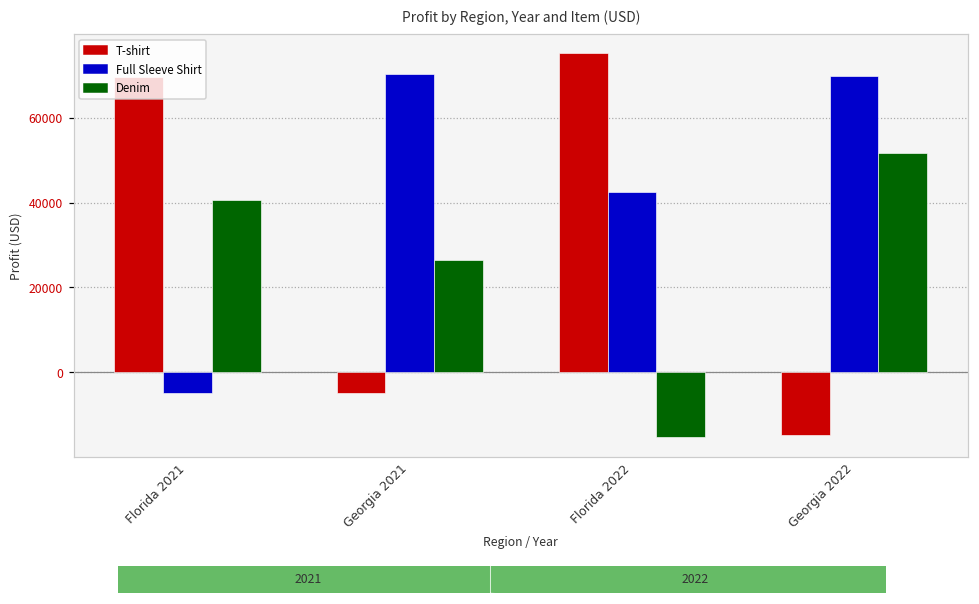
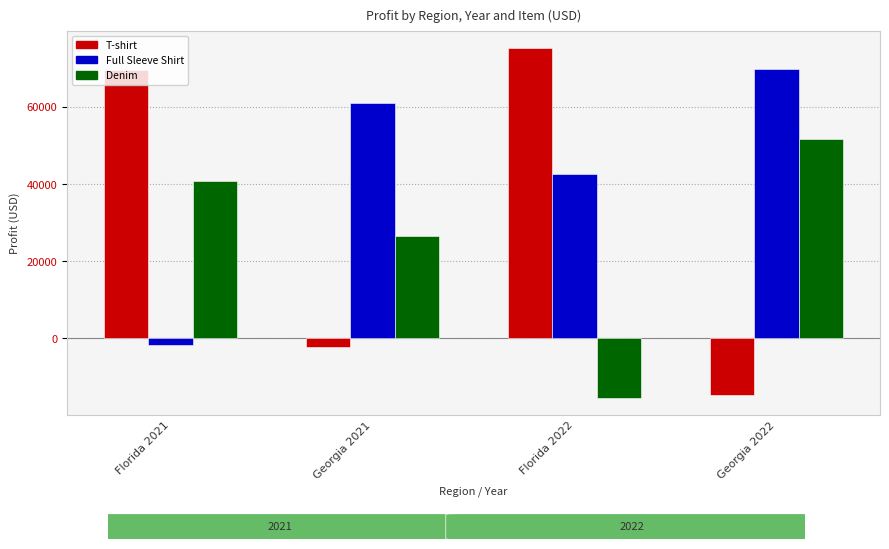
Full Sleeve Shirt, Florida 2021: -5000 -> -2000
T-shirt, Georgia 2021: -5000 -> -2000
Full Sleeve Shirt, Georgia 2021: 70000 -> 61000
